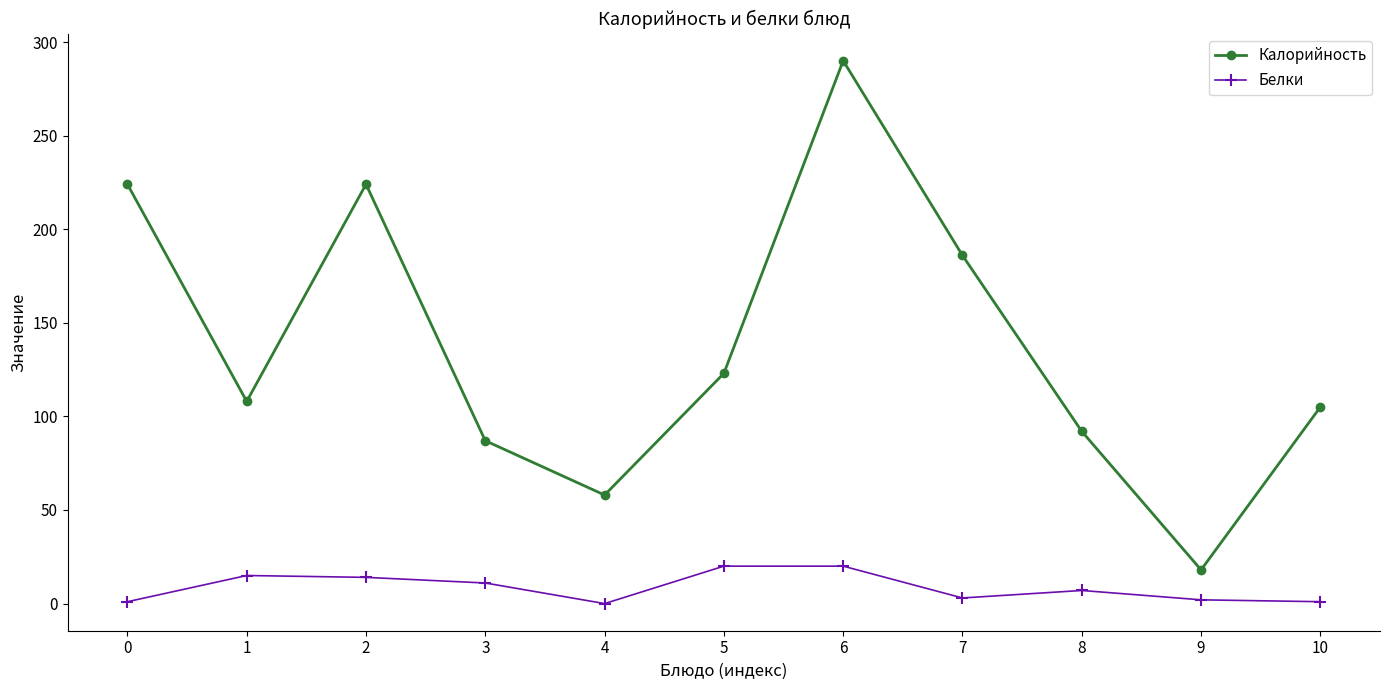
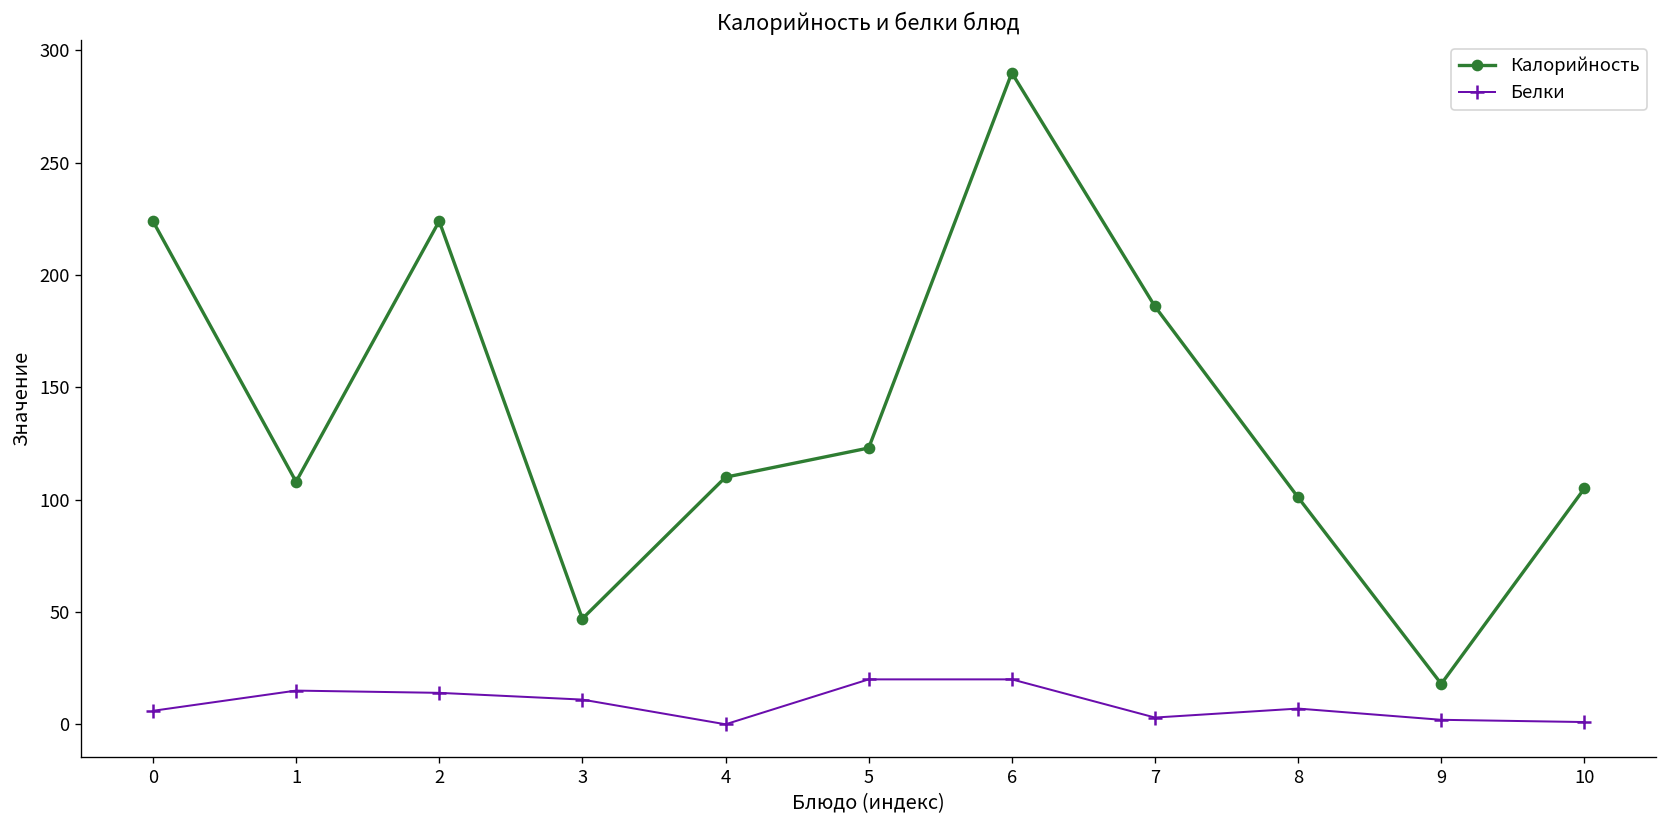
Белки, 0: 1 -> 6
Калорийность, 3: 87 -> 47
Калорийность, 4: 58 -> 110
Калорийность, 8: 92 -> 101
